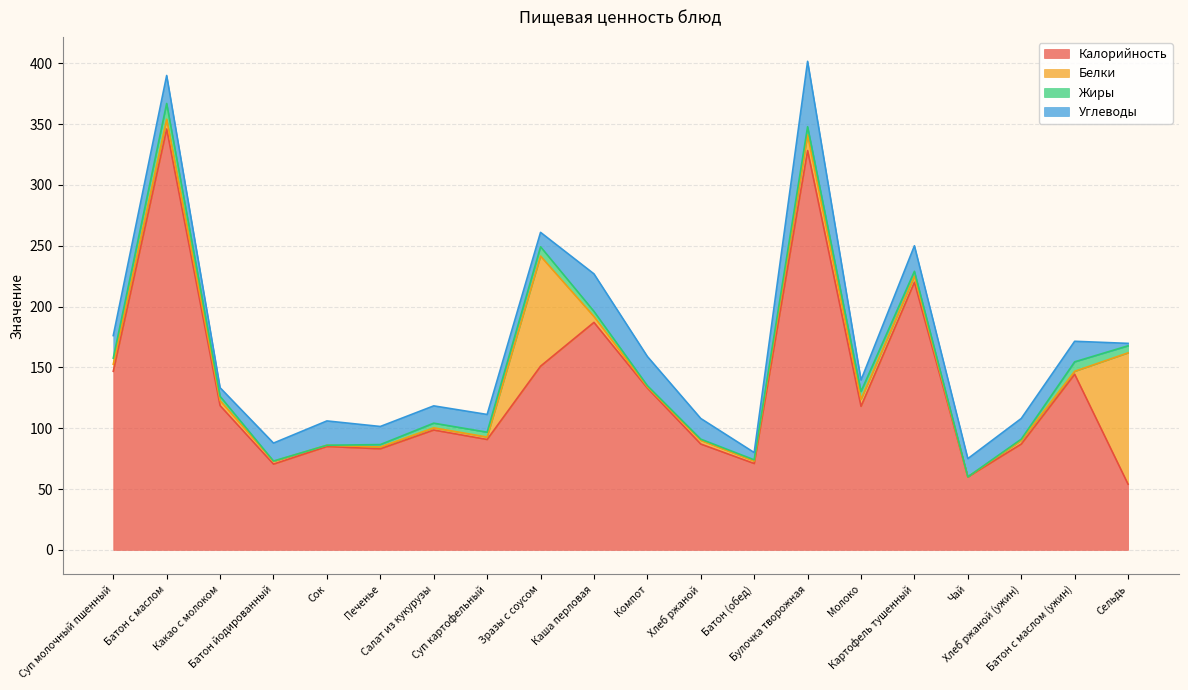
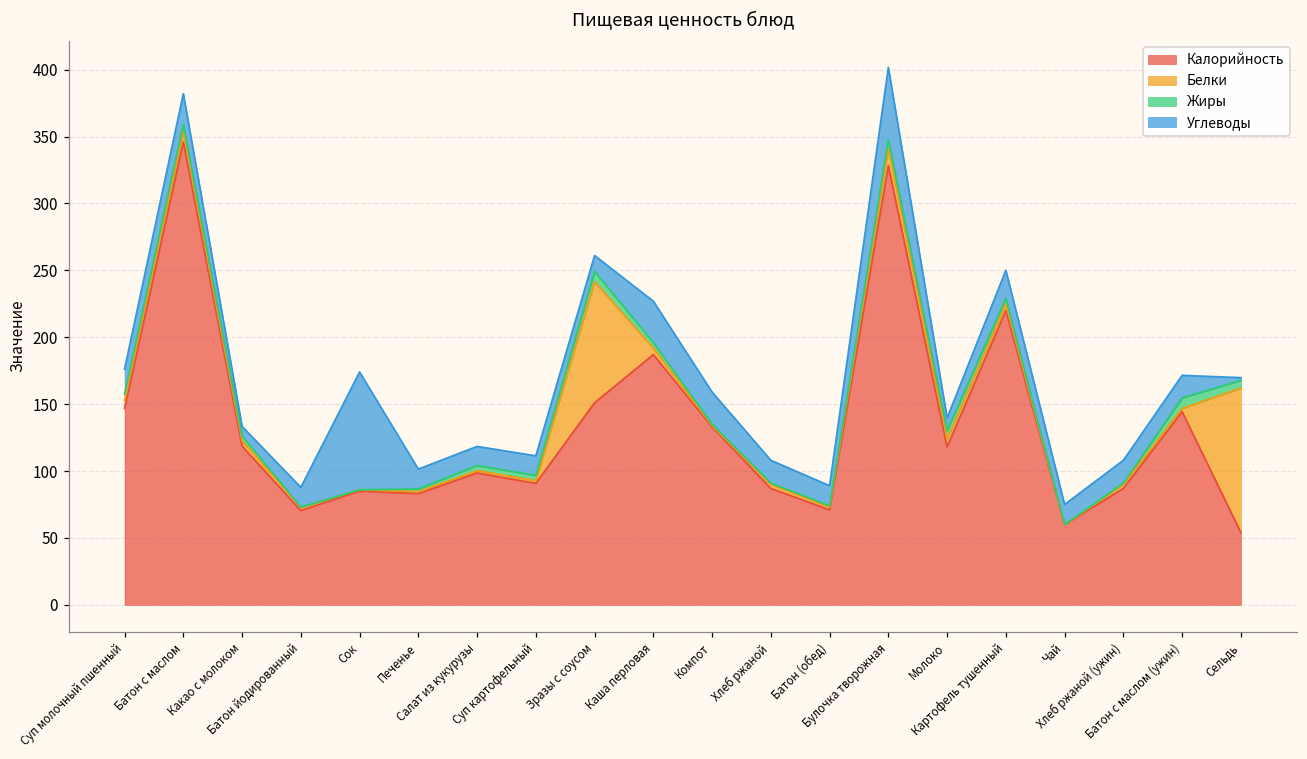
Жиры, Батон с маслом: 13 -> 5
Углеводы, Сок: 20 -> 88
Углеводы, Батон (обед): 6 -> 15
